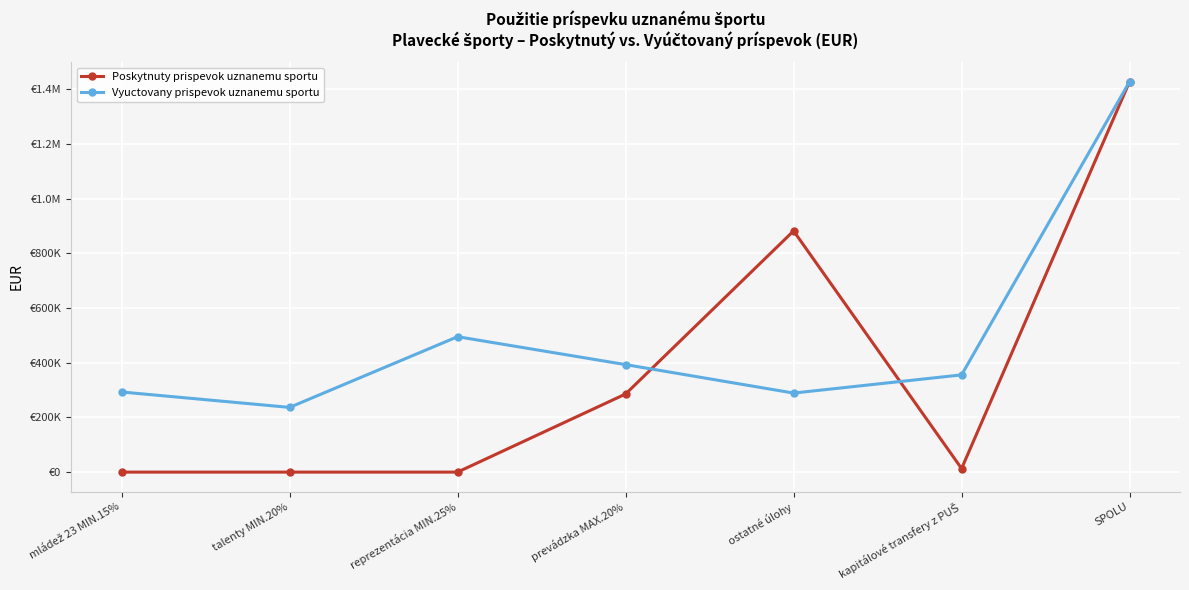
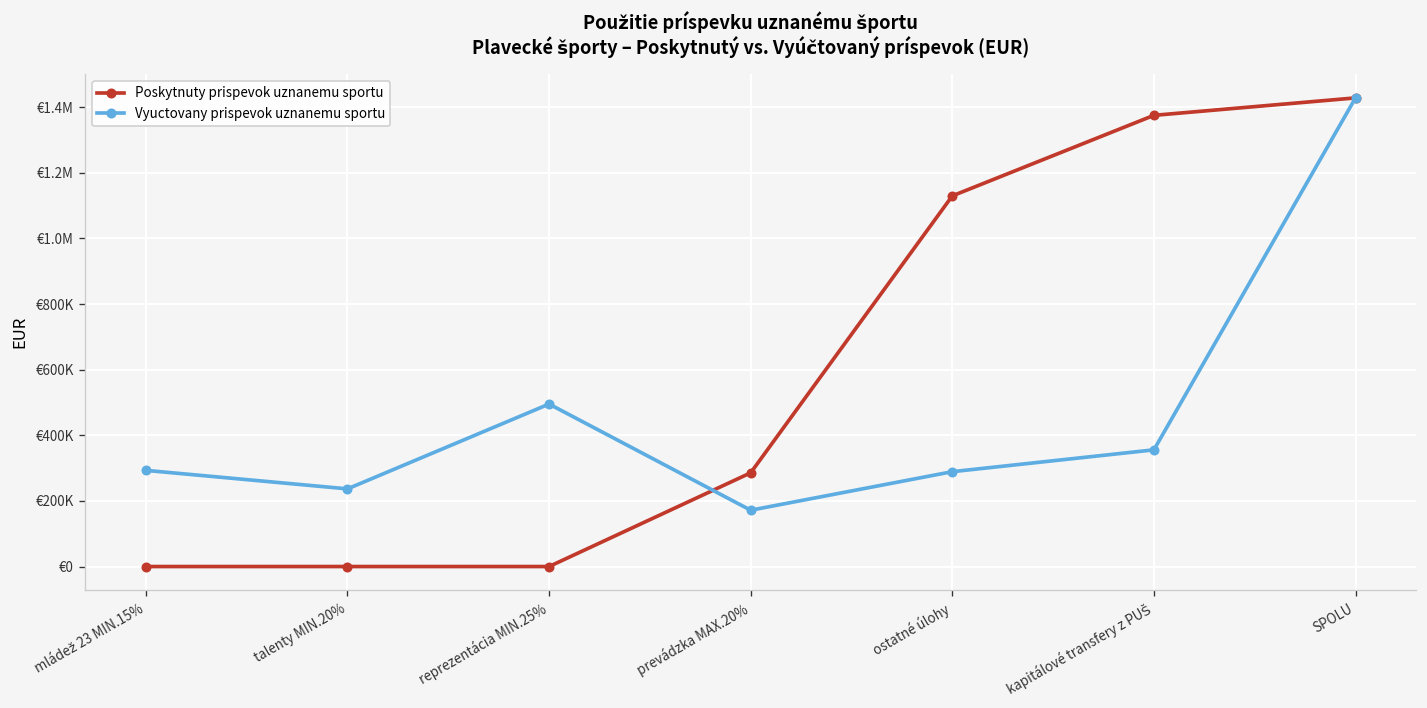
Vyuctovany prispevok uznanemu sportu, prevádzka MAX.20%: €390000 -> €170000
Poskytnuty prispevok uznanemu sportu, ostatné úlohy: €880000 -> €1130000
Poskytnuty prispevok uznanemu sportu, kapitálové transfery z PUŠ: €10000 -> €1380000
